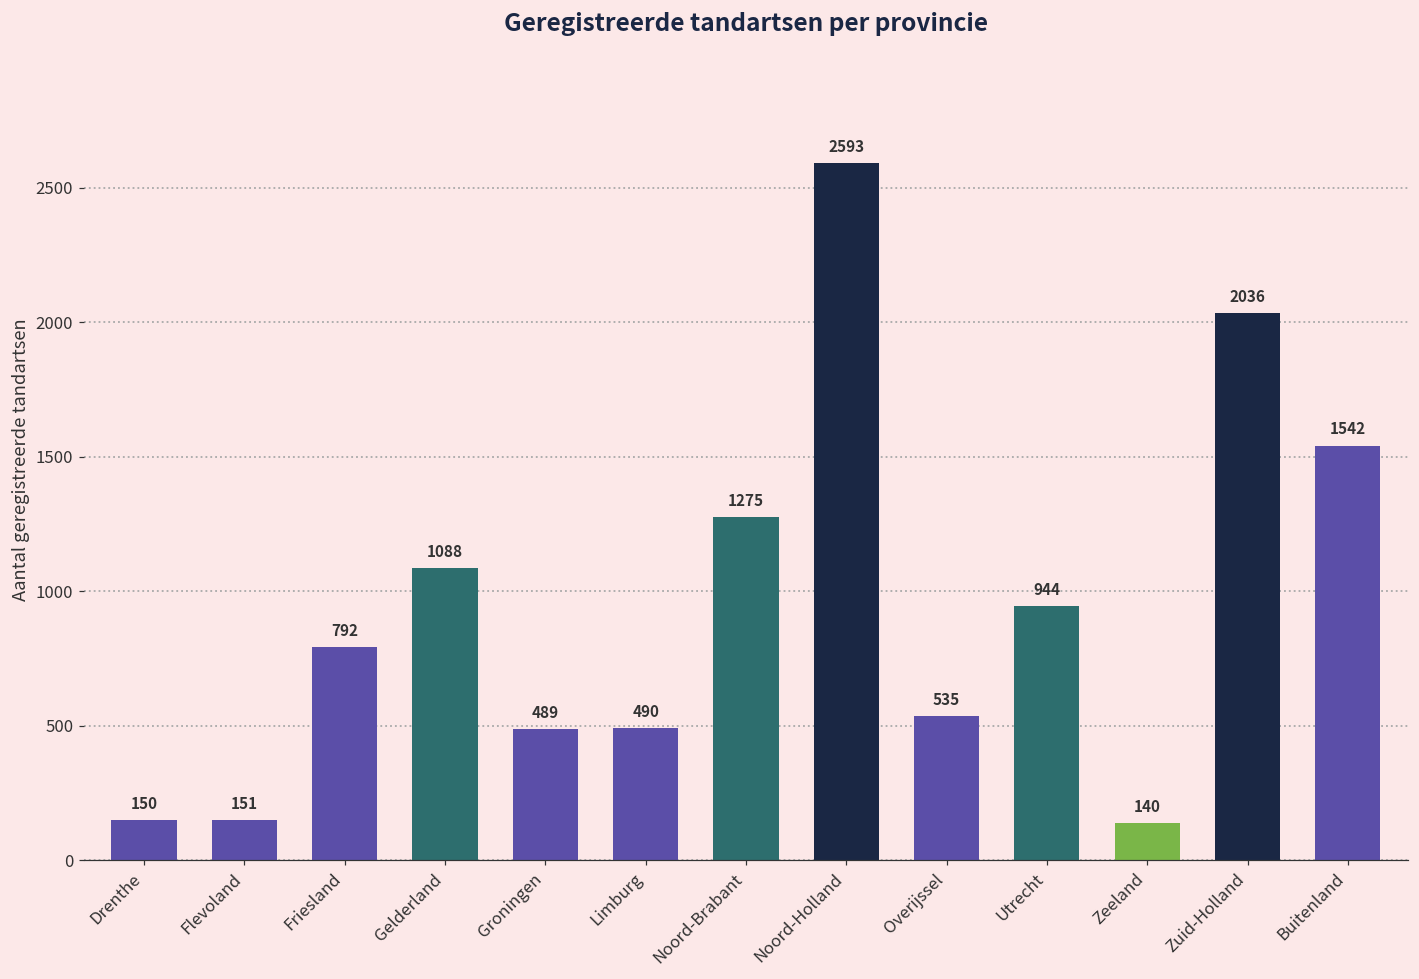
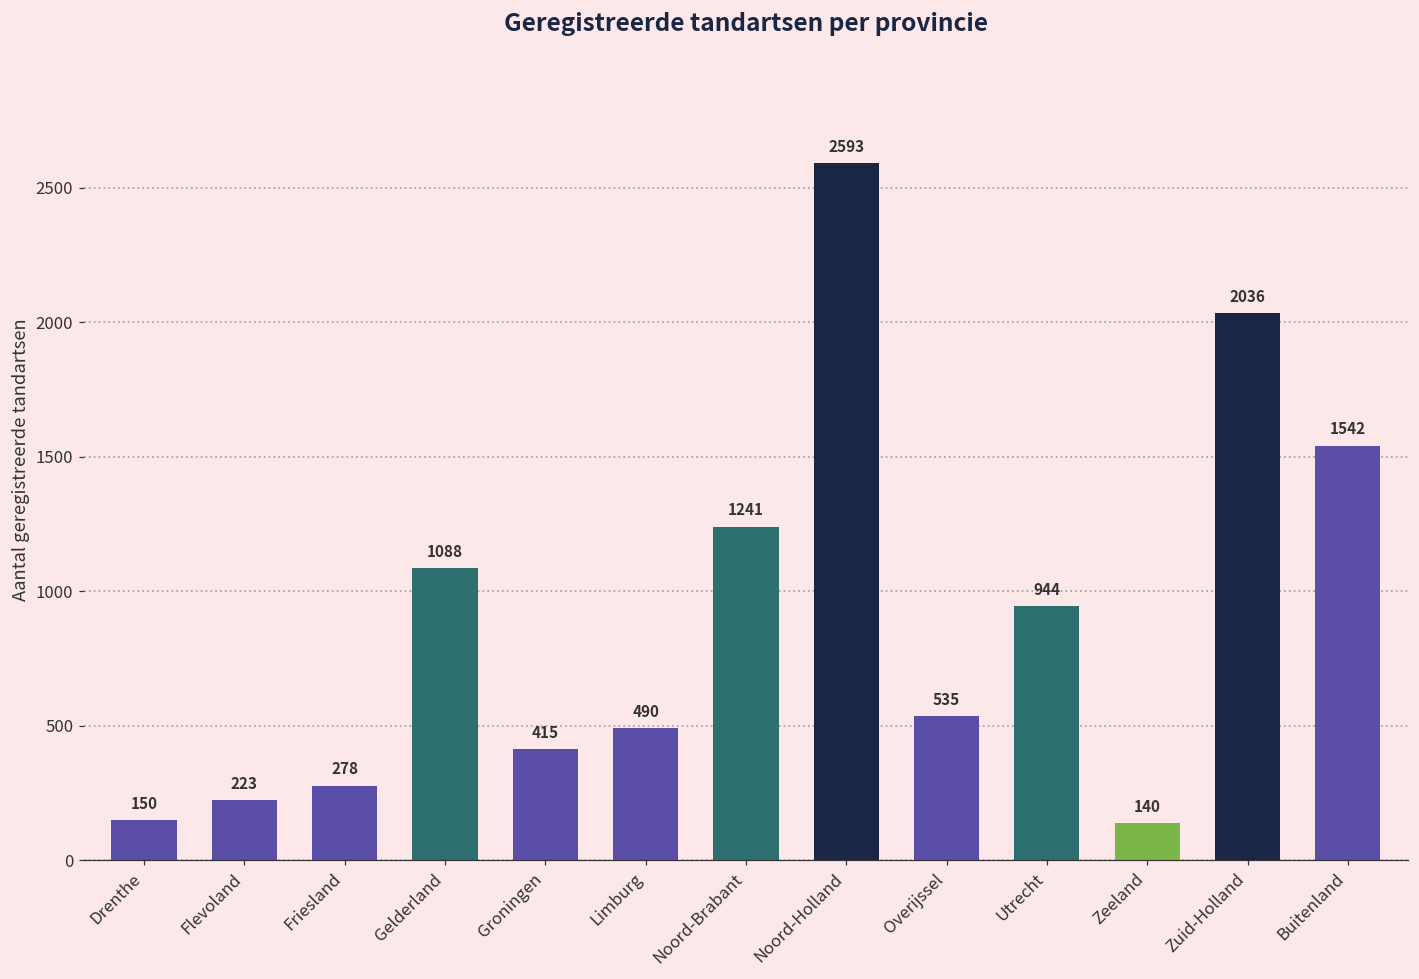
Flevoland: 151 -> 223
Friesland: 792 -> 278
Groningen: 489 -> 415
Noord-Brabant: 1275 -> 1241
